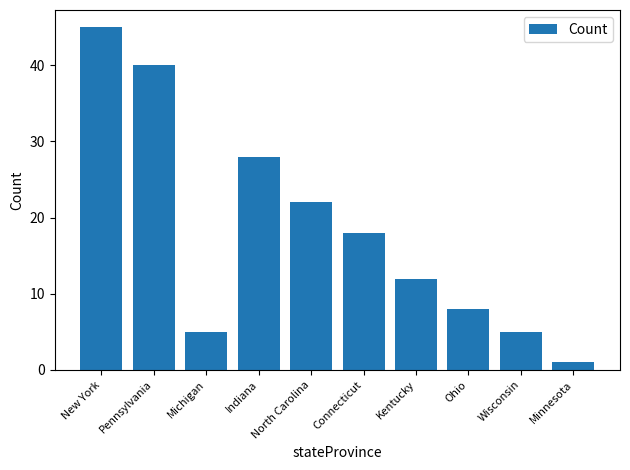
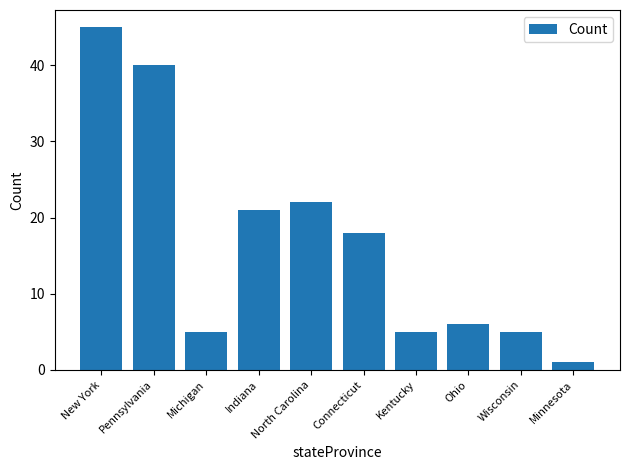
Indiana: 28 -> 21
Kentucky: 12 -> 5
Ohio: 8 -> 6
